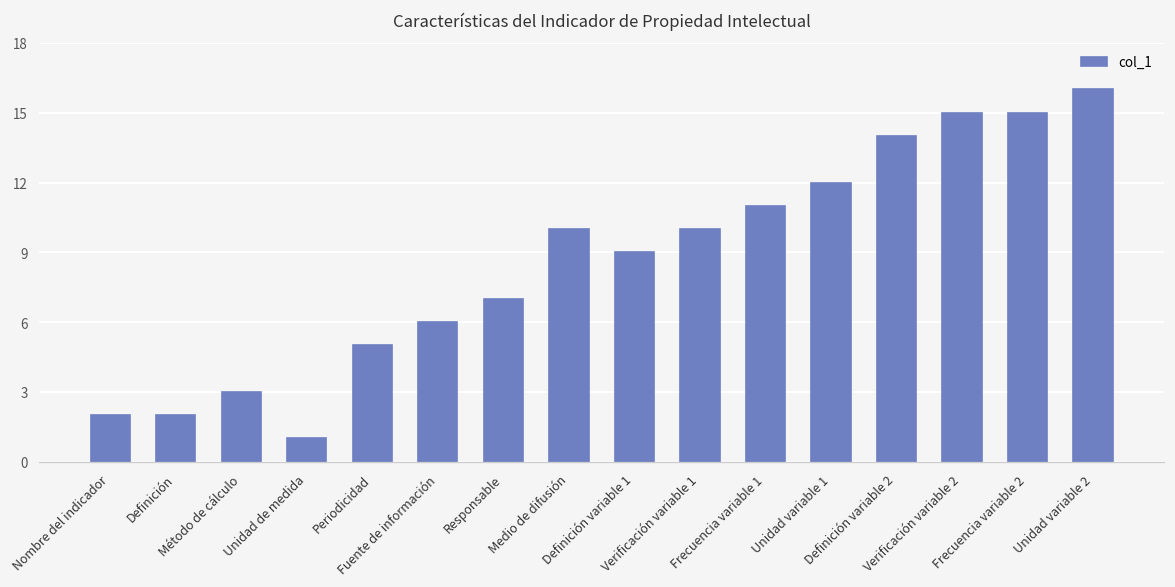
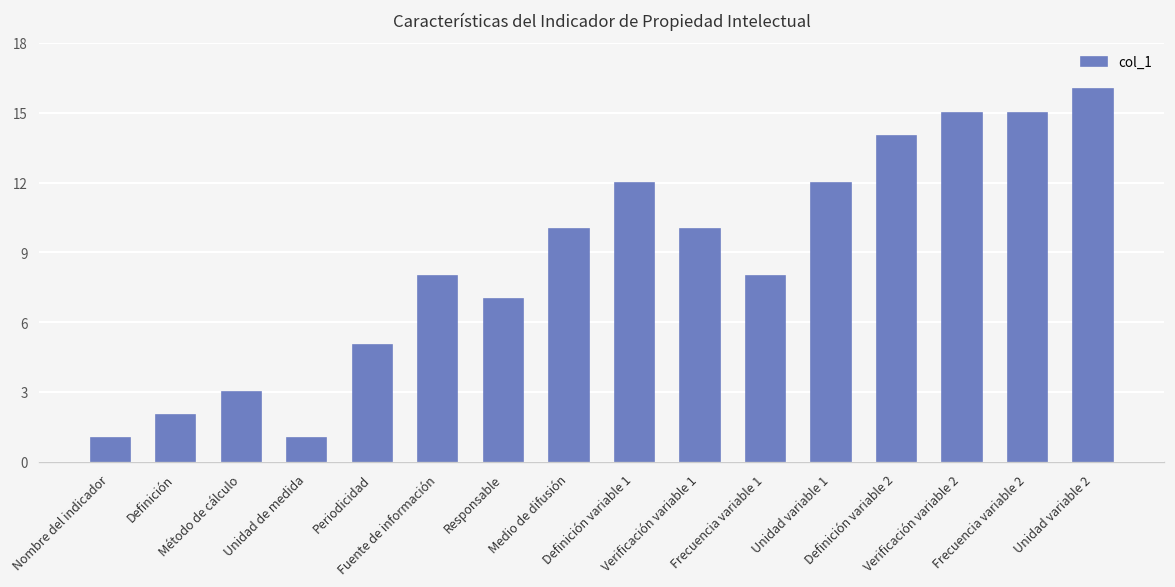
Nombre del indicador: 2 -> 1
Fuente de información: 6 -> 8
Definición variable 1: 9 -> 12
Frecuencia variable 1: 11 -> 8
